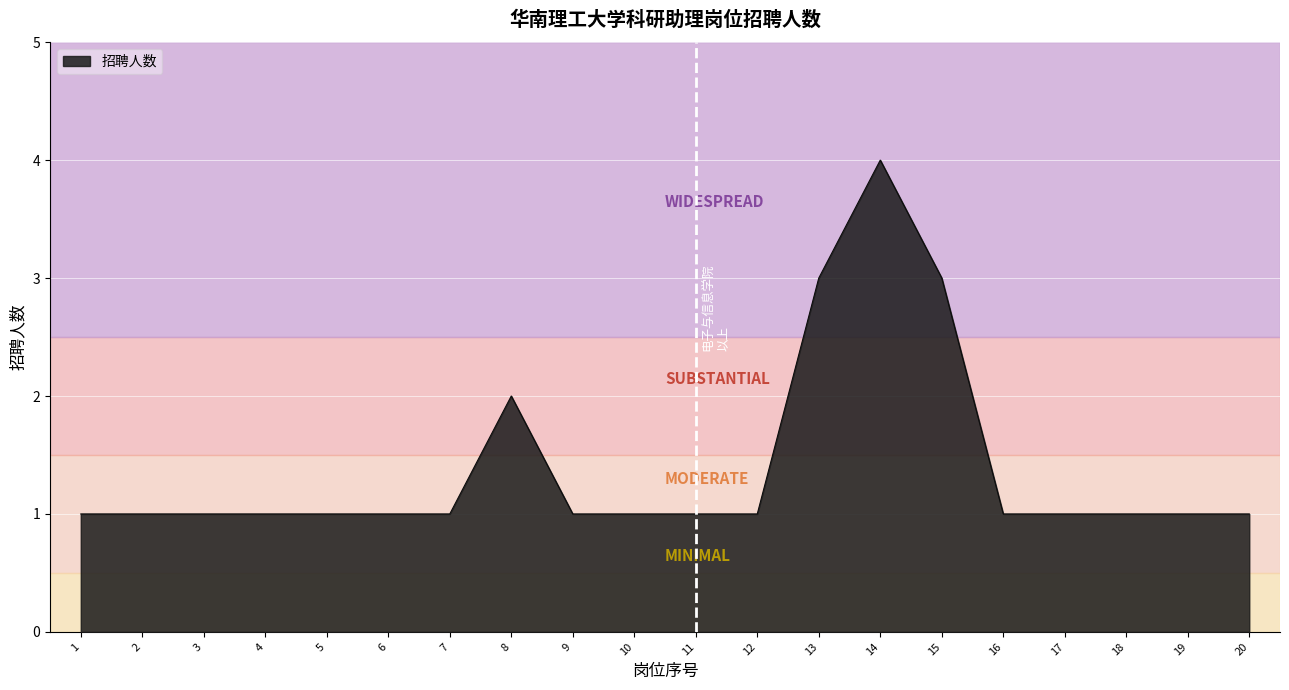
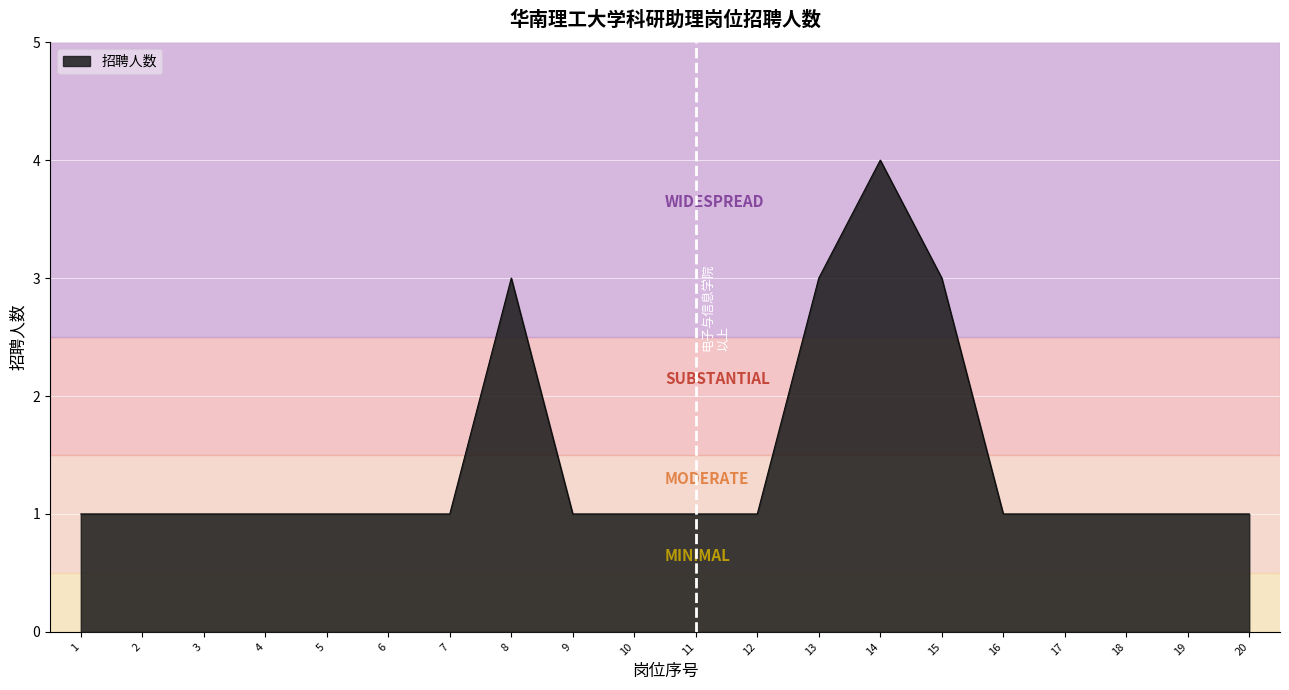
8: 2 -> 3
